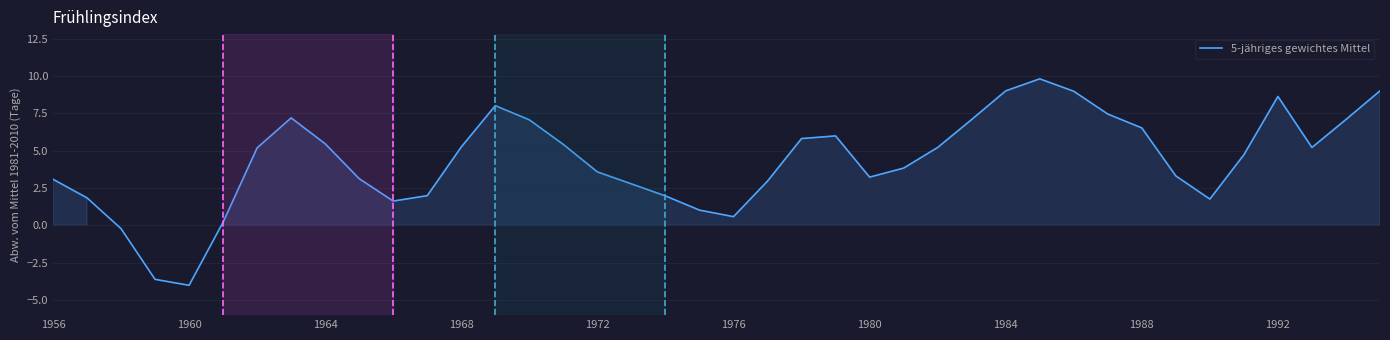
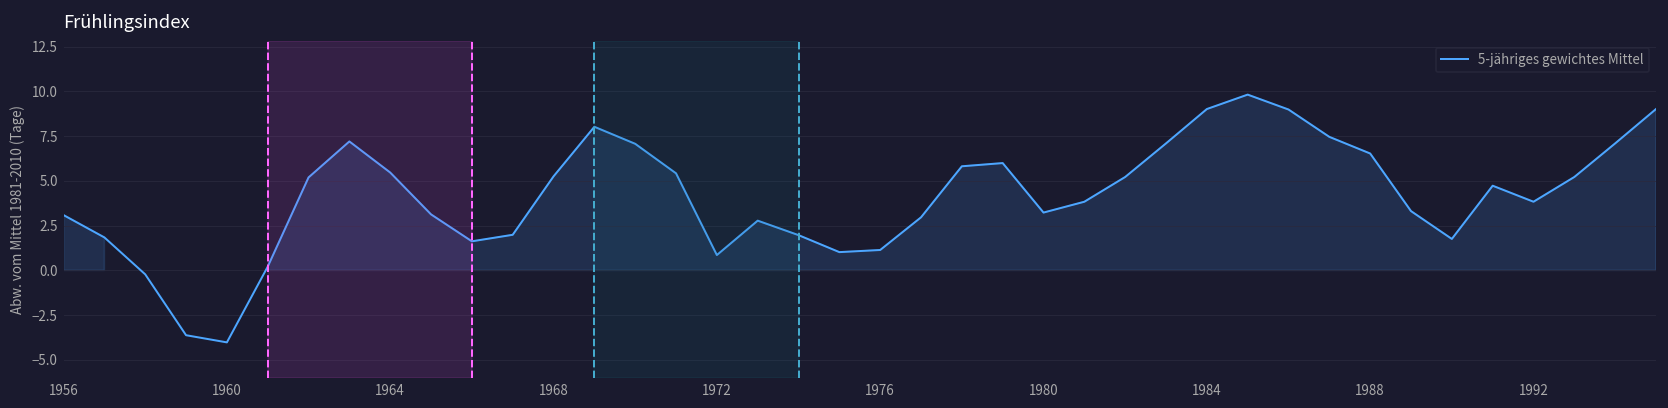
1972: 3.6 -> 0.9
1976: 0.6 -> 1.1
1992: 8.6 -> 3.8
